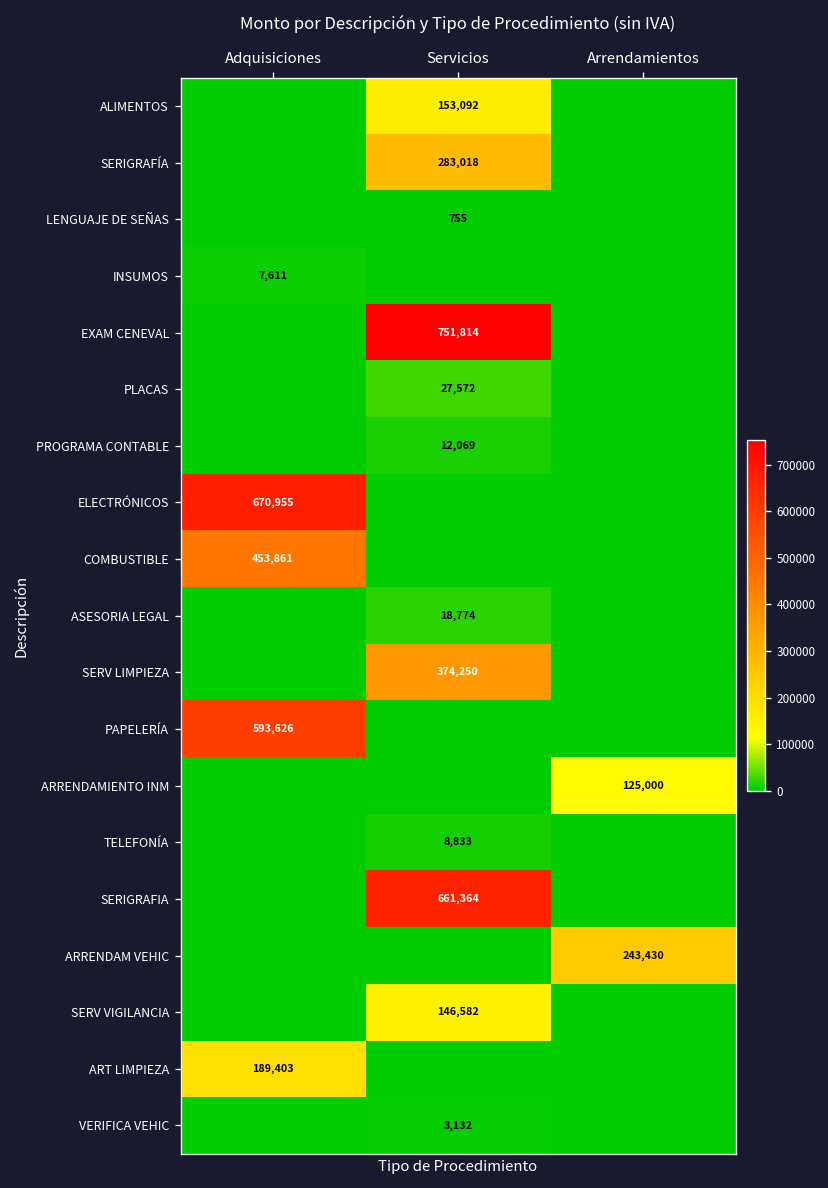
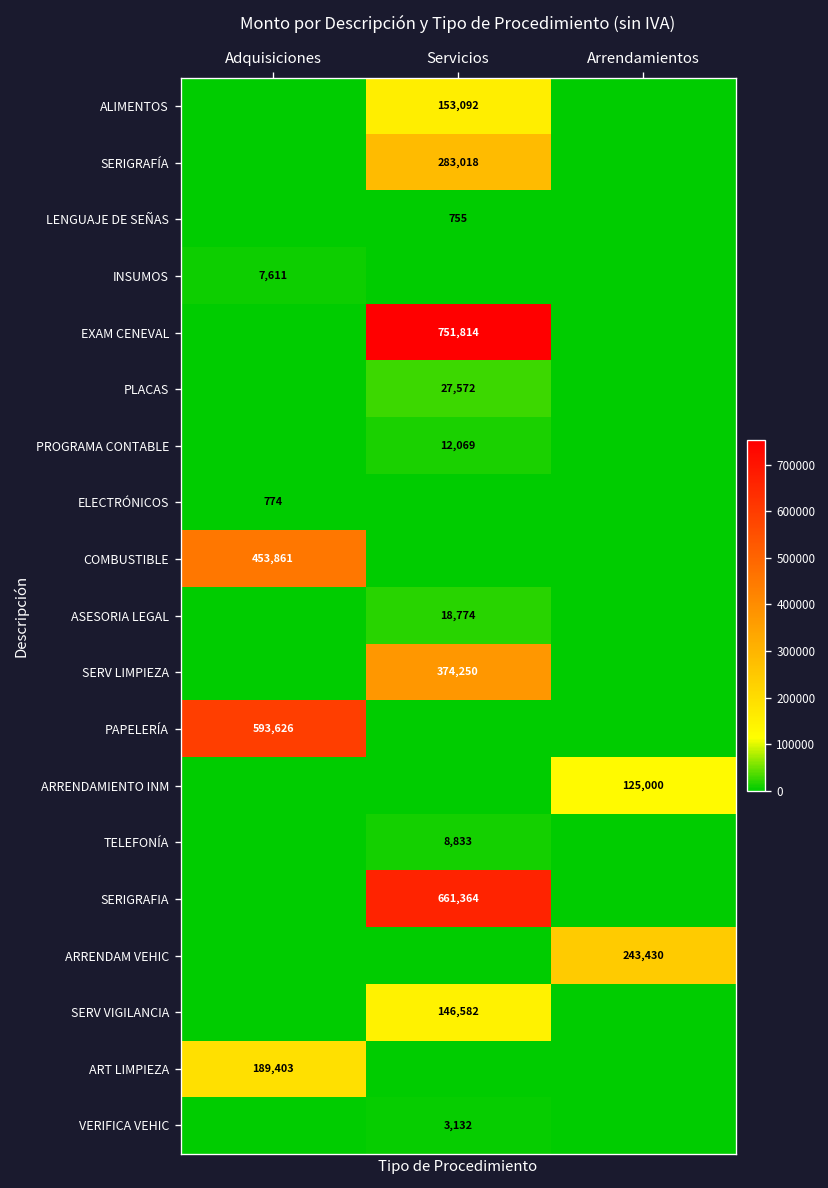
ELECTRÓNICOS, Adquisiciones: 670,955 -> 774
